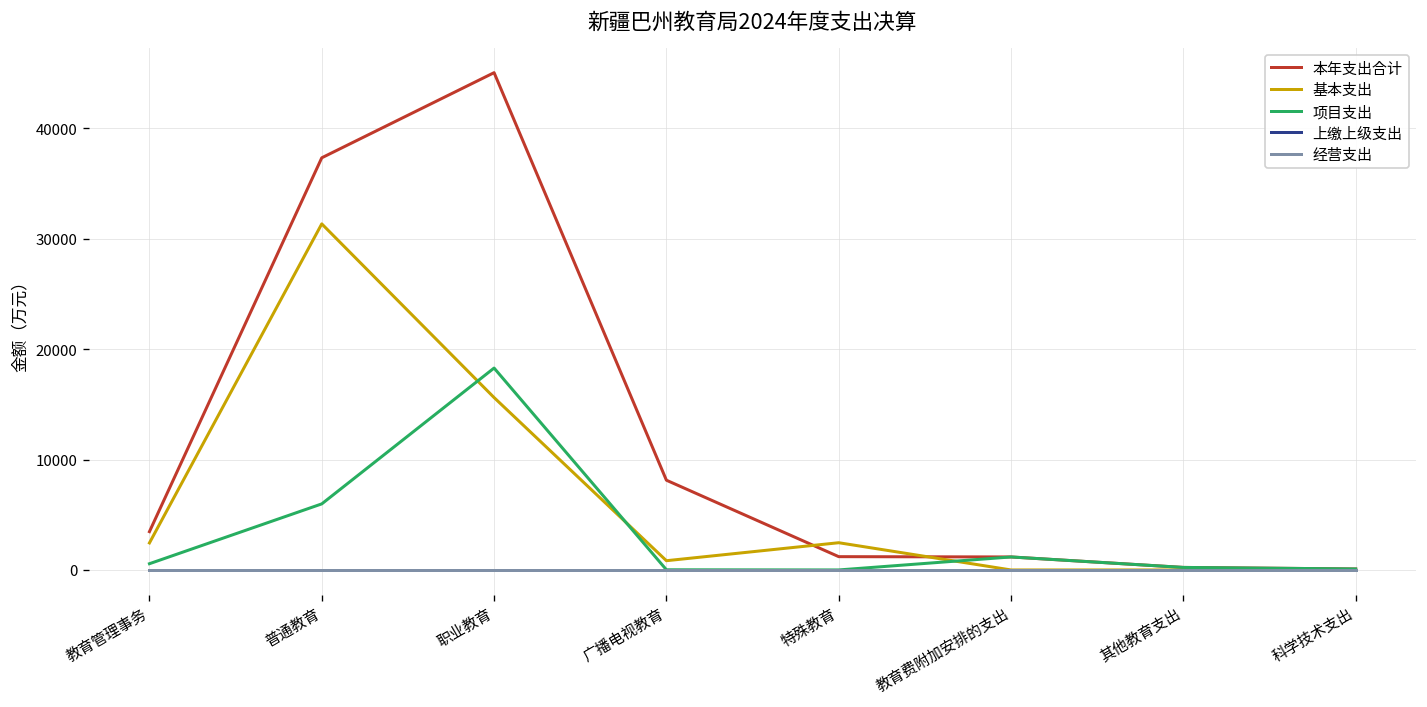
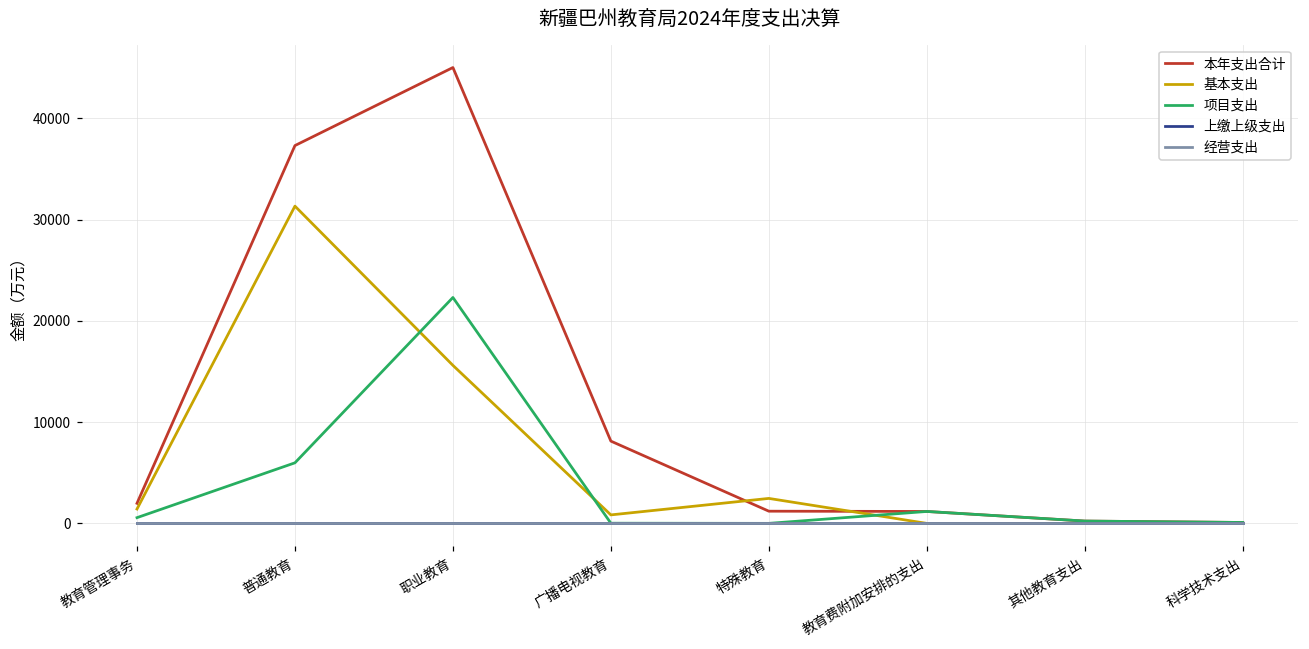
本年支出合计, 教育管理事务: 3000 -> 2000
基本支出, 教育管理事务: 2000 -> 1000
项目支出, 职业教育: 18000 -> 22000
